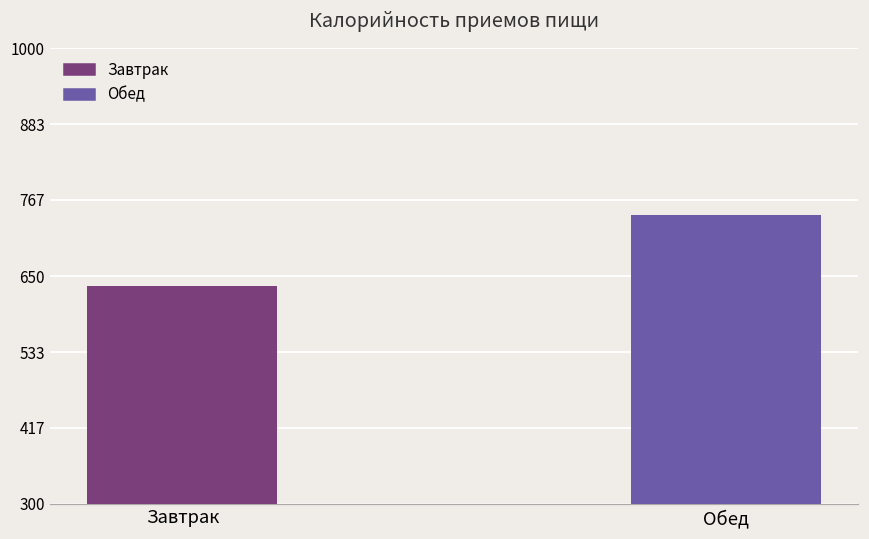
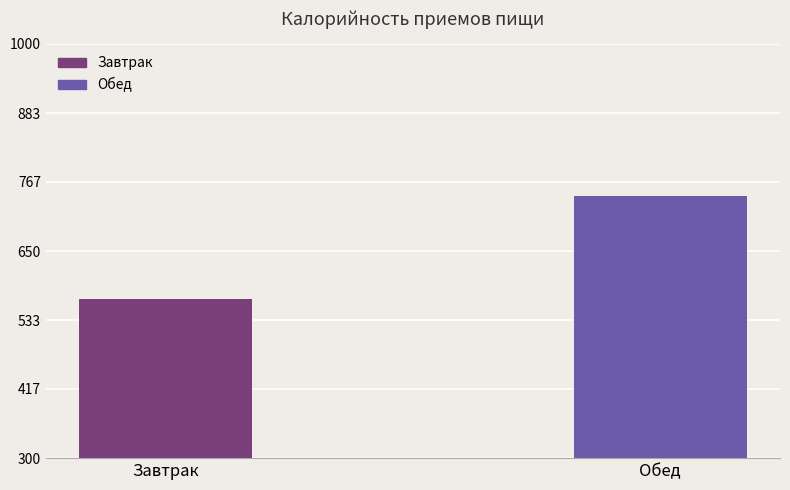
Завтрак: 640 -> 570
